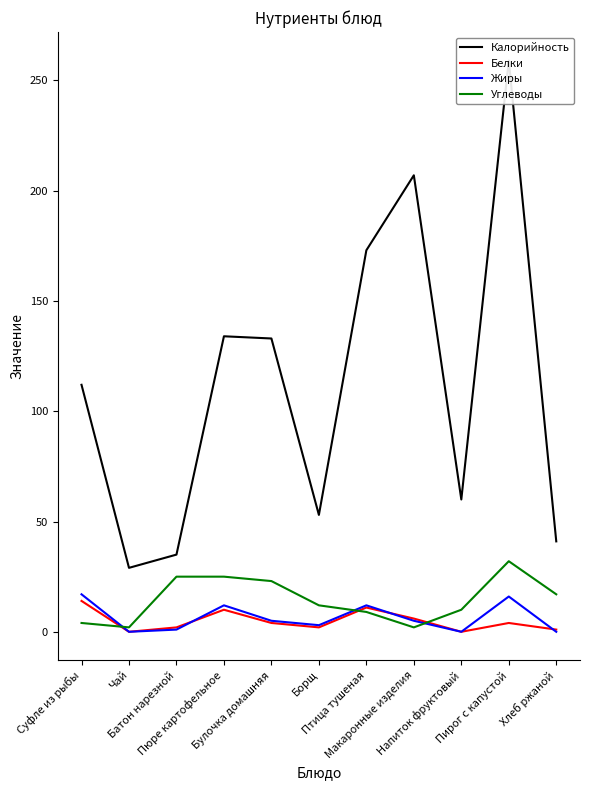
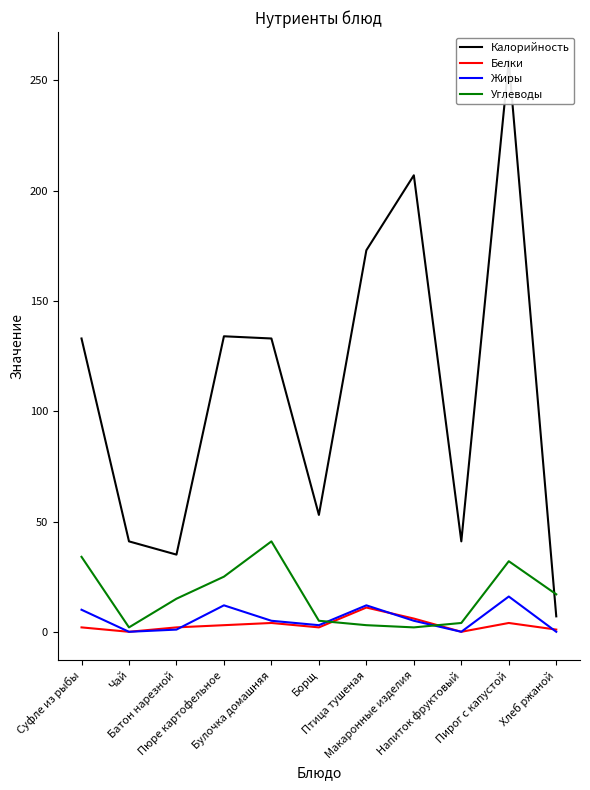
Калорийность, Суфле из рыбы: 112 -> 133
Белки, Суфле из рыбы: 14 -> 2
Жиры, Суфле из рыбы: 17 -> 10
Углеводы, Суфле из рыбы: 4 -> 34
Калорийность, Чай: 29 -> 41
Углеводы, Батон нарезной: 25 -> 15
Белки, Пюре картофельное: 10 -> 3
Углеводы, Булочка домашняя: 23 -> 41
Углеводы, Борщ: 12 -> 5
Углеводы, Птица тушеная: 9 -> 3
Калорийность, Напиток фруктовый: 60 -> 41
Углеводы, Напиток фруктовый: 10 -> 4
Калорийность, Хлеб ржаной: 41 -> 7
